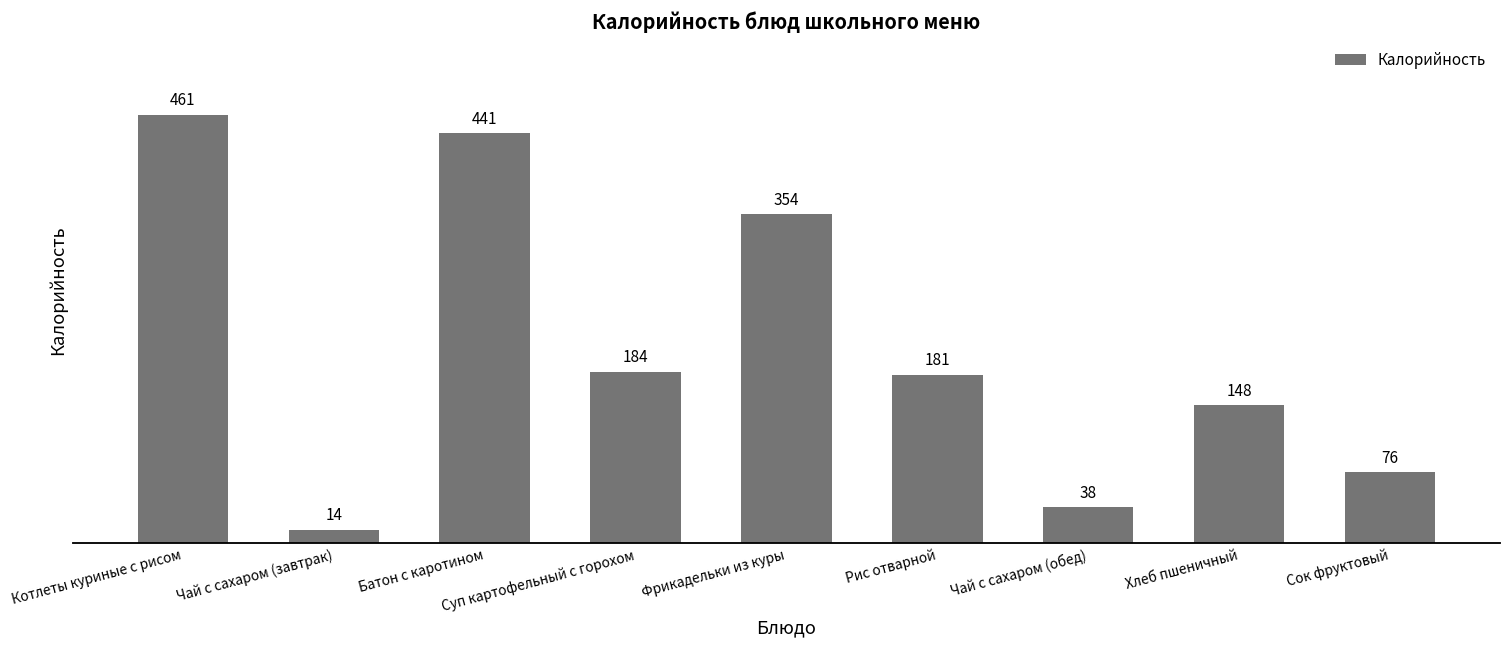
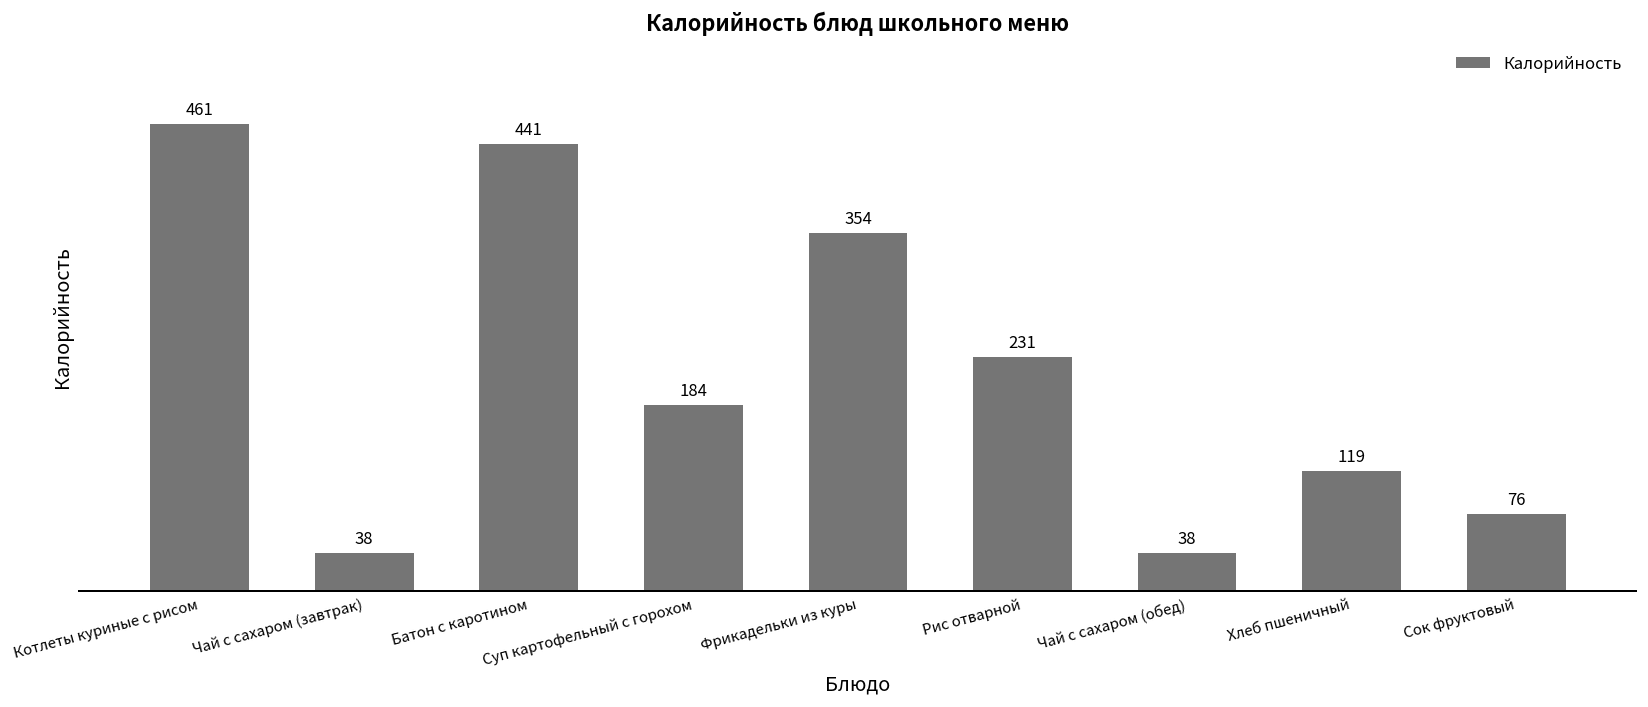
Чай с сахаром (завтрак): 14 -> 38
Рис отварной: 181 -> 231
Хлеб пшеничный: 148 -> 119
